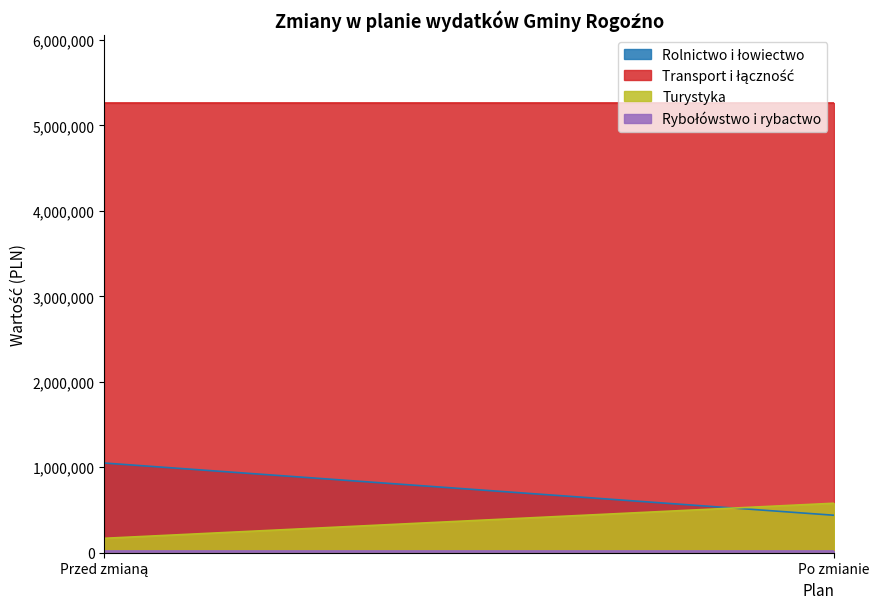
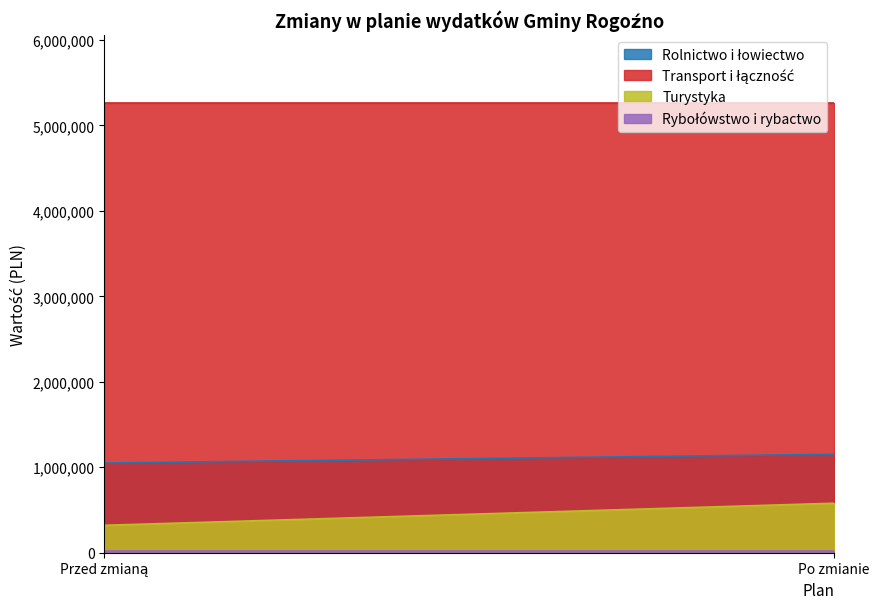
Turystyka, Przed zmianą: 200,000 -> 300,000
Rolnictwo i łowiectwo, Po zmianie: 400,000 -> 1,200,000
